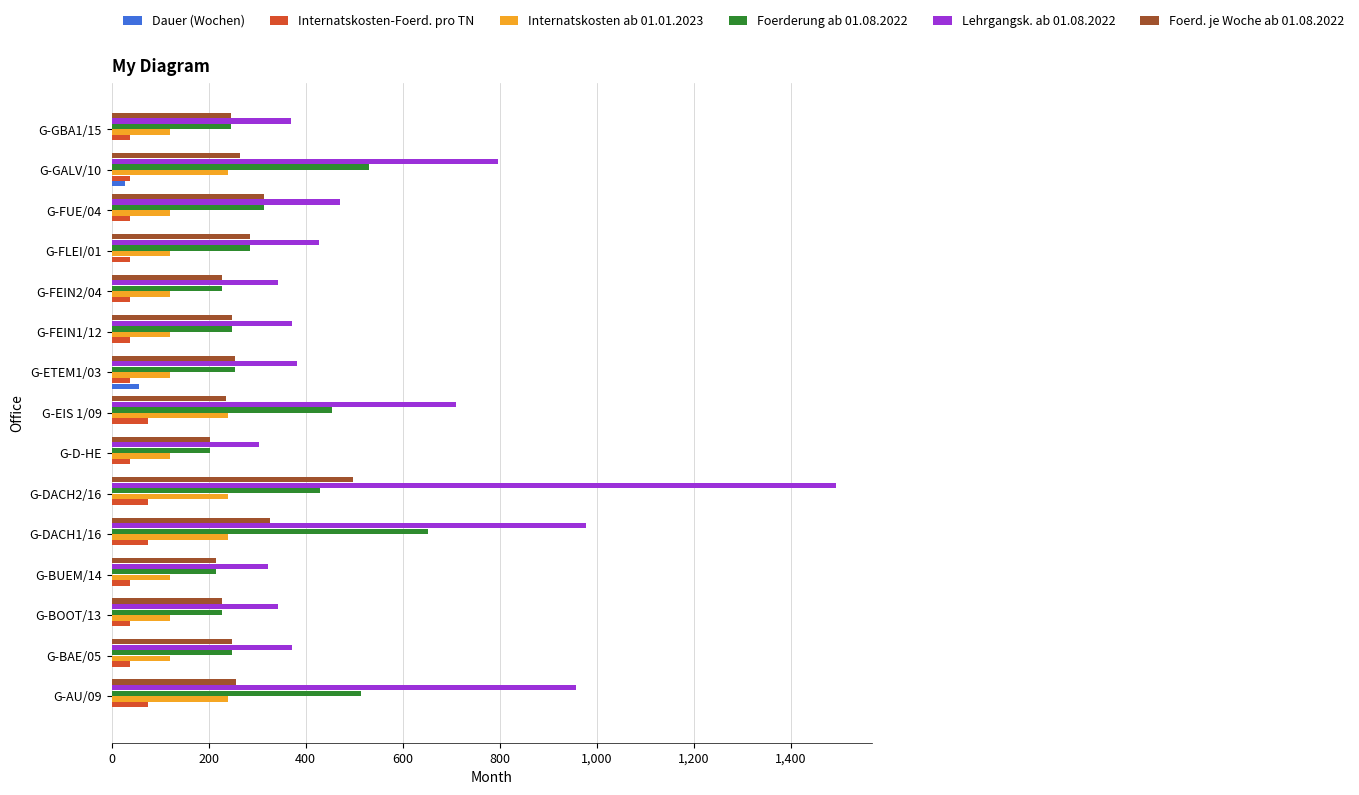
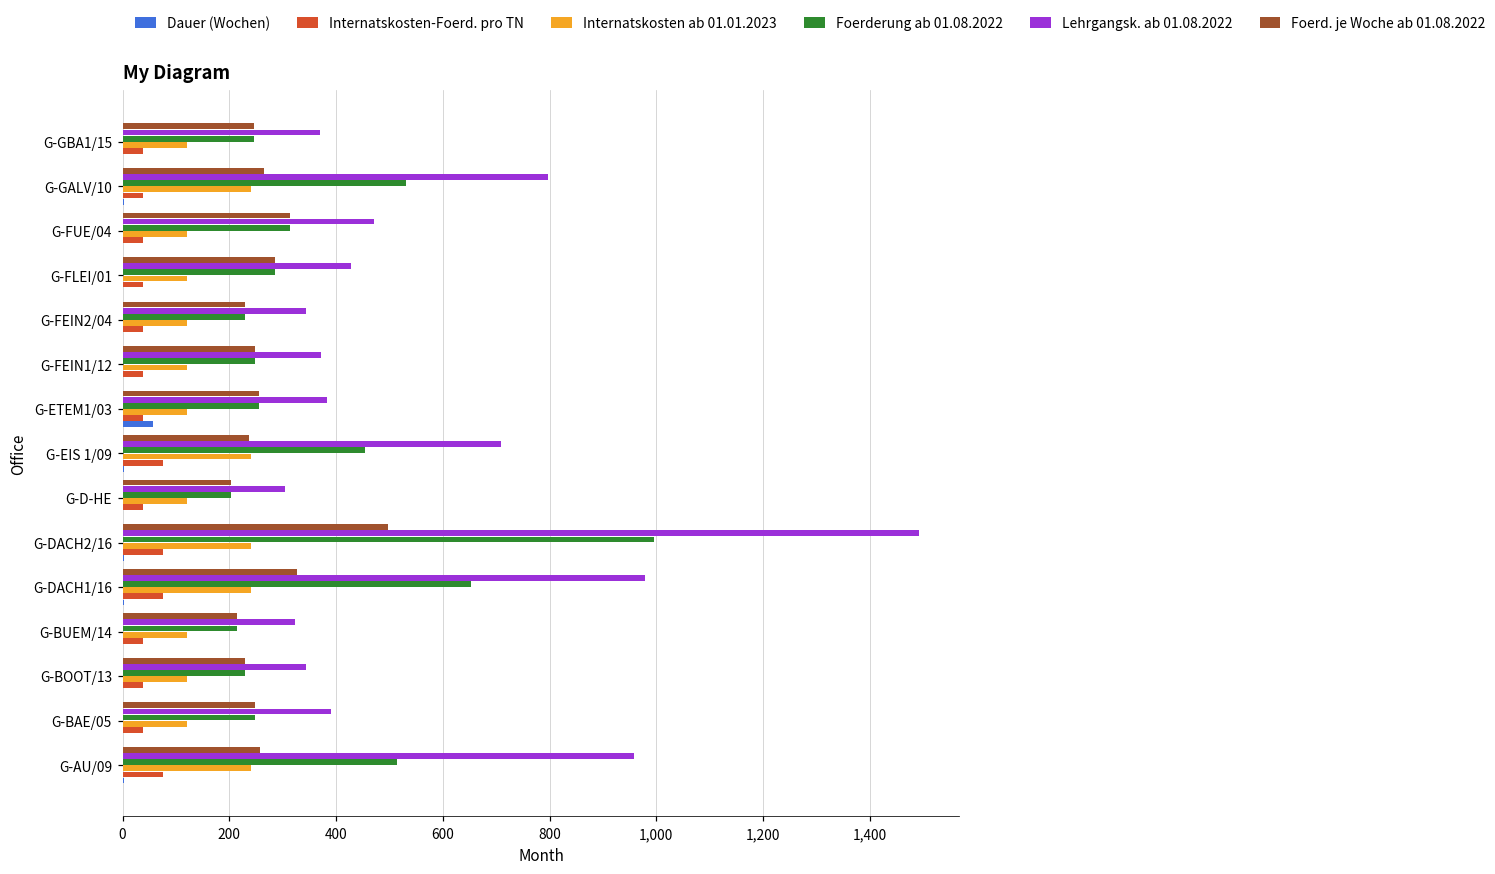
Dauer (Wochen), G-GALV/10: 30 -> 0
Foerderung ab 01.08.2022, G-DACH2/16: 430 -> 1,000
Lehrgangsk. ab 01.08.2022, G-BAE/05: 370 -> 390
